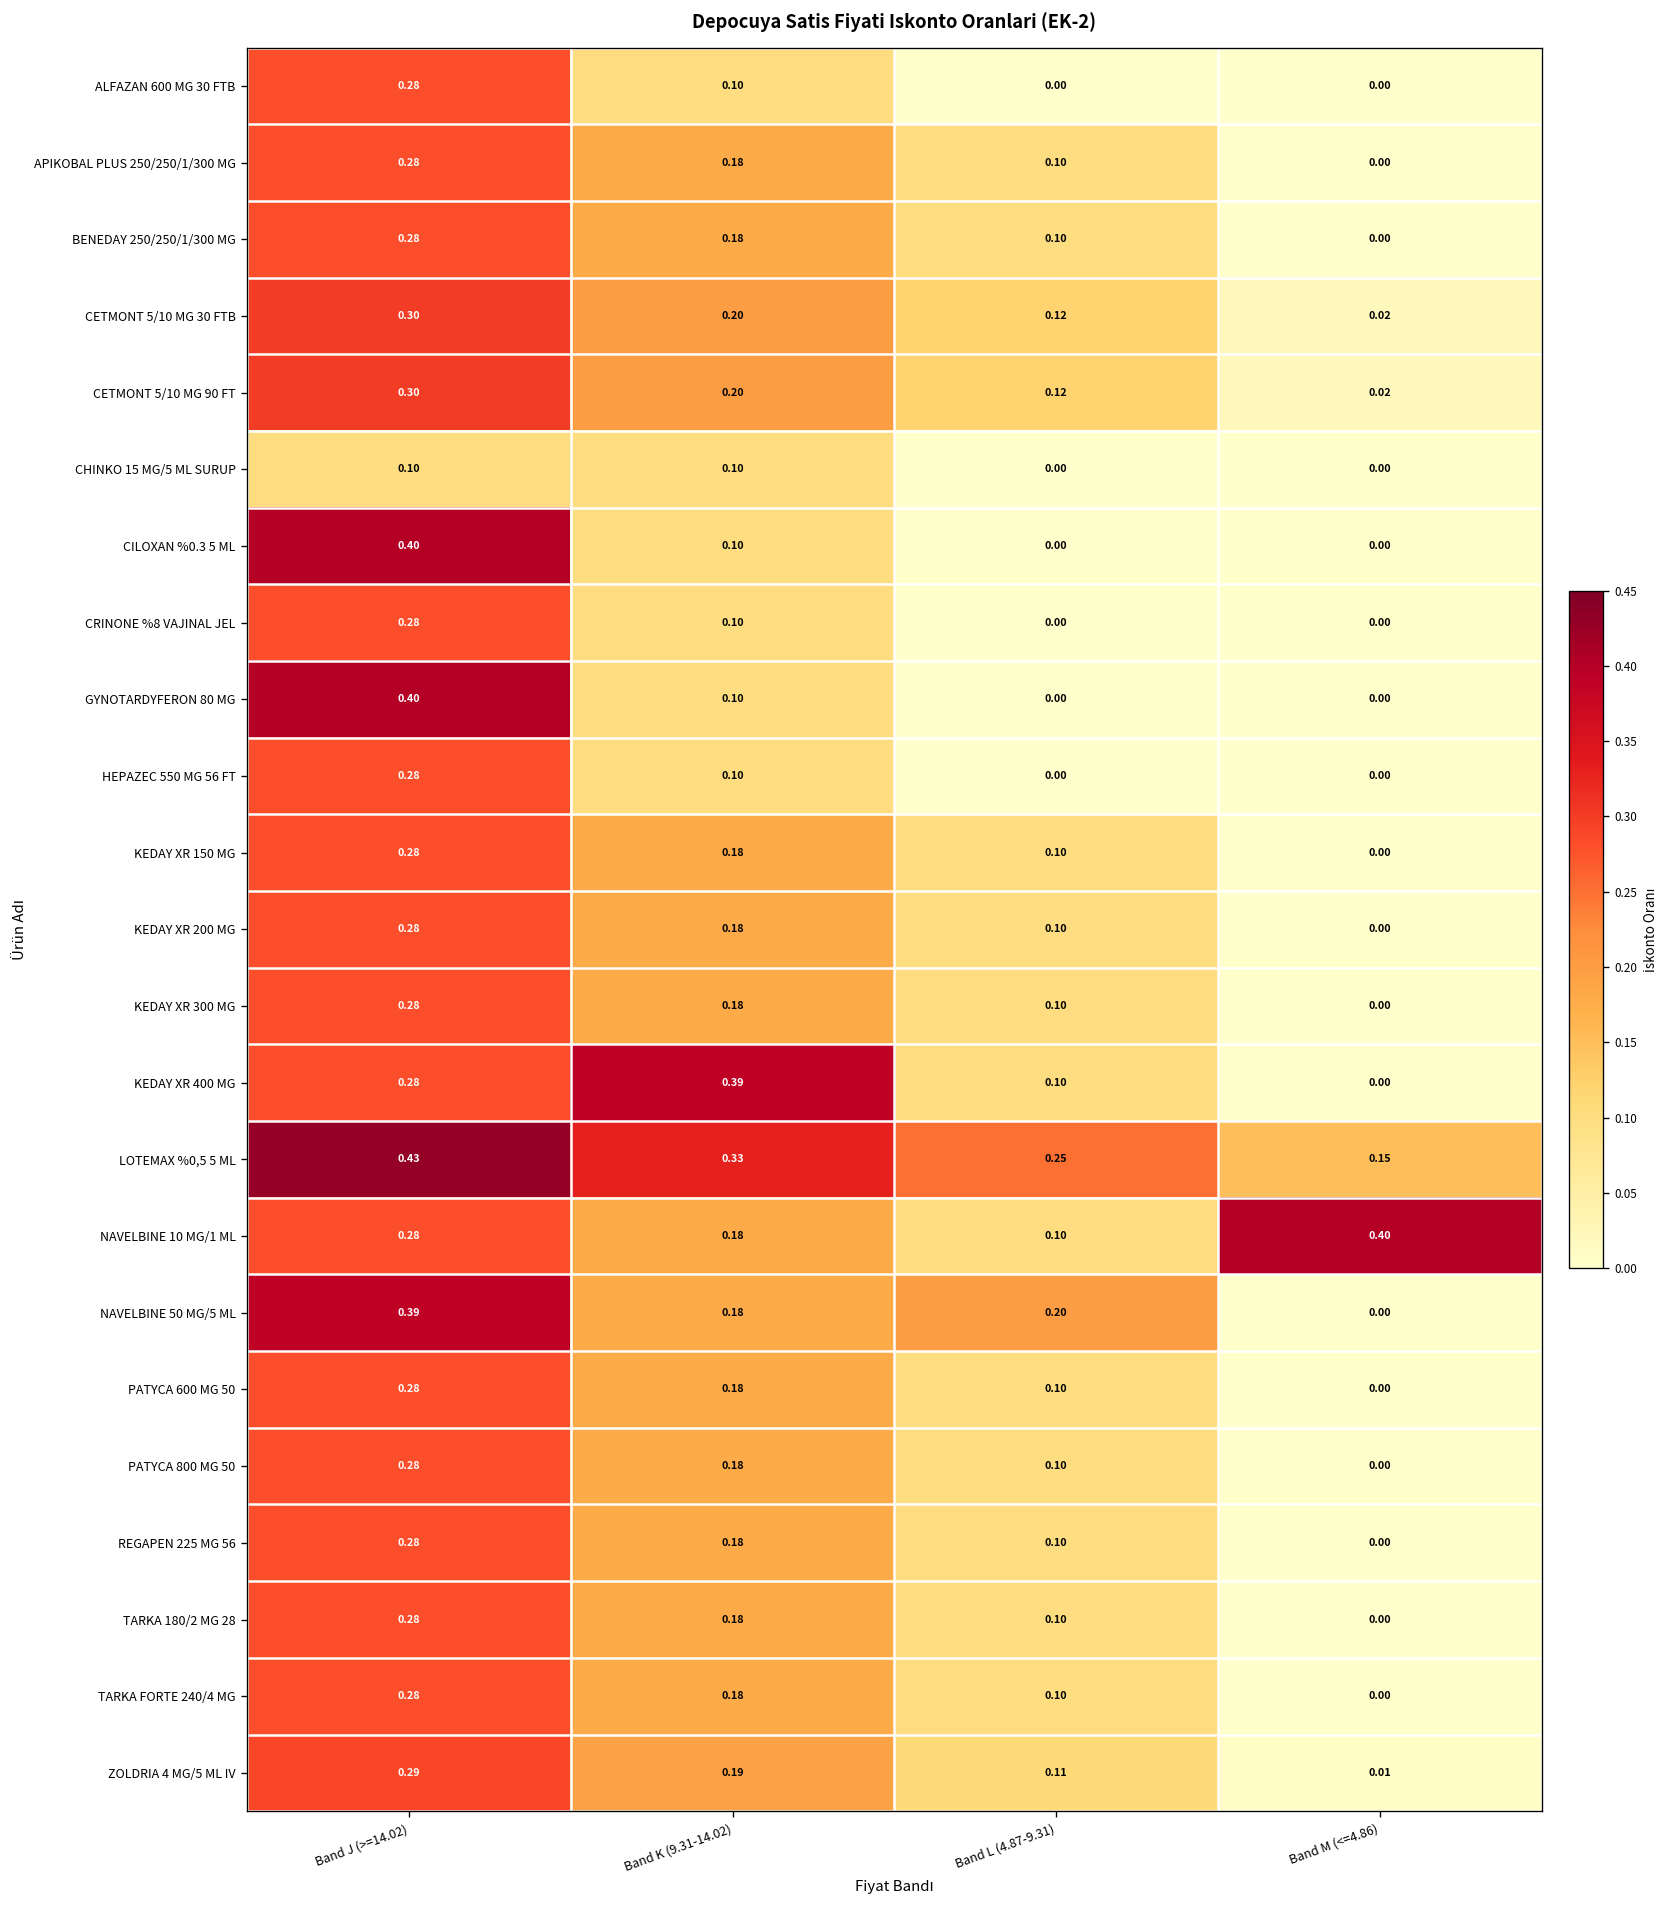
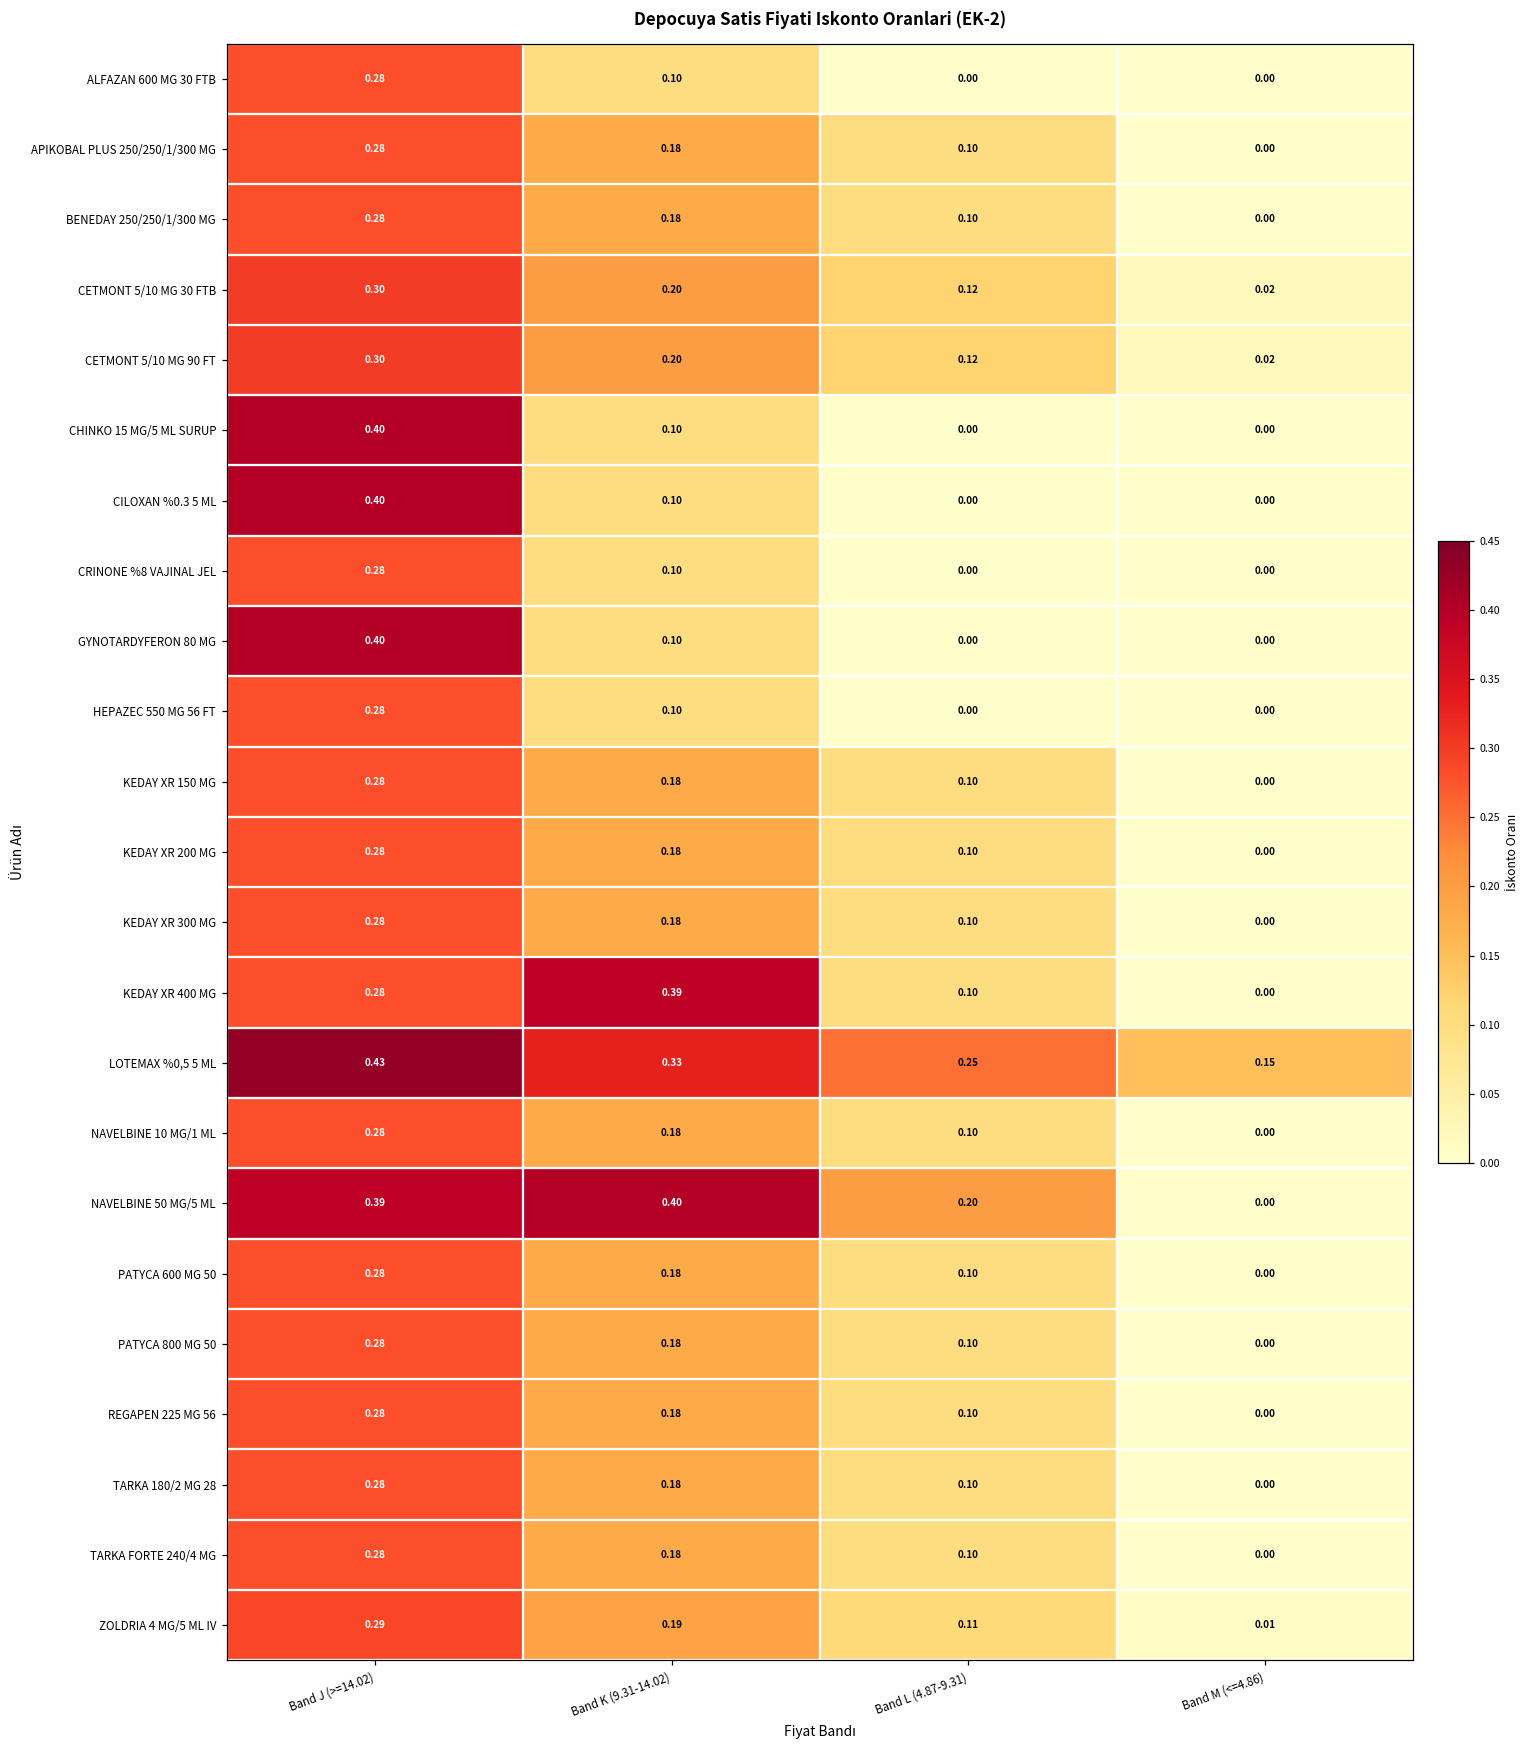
CHINKO 15 MG/5 ML SURUP, Band J (>=14.02): 0.10 -> 0.40
NAVELBINE 10 MG/1 ML, Band M (<=4.86): 0.40 -> 0.00
NAVELBINE 50 MG/5 ML, Band K (9.31-14.02): 0.18 -> 0.40
